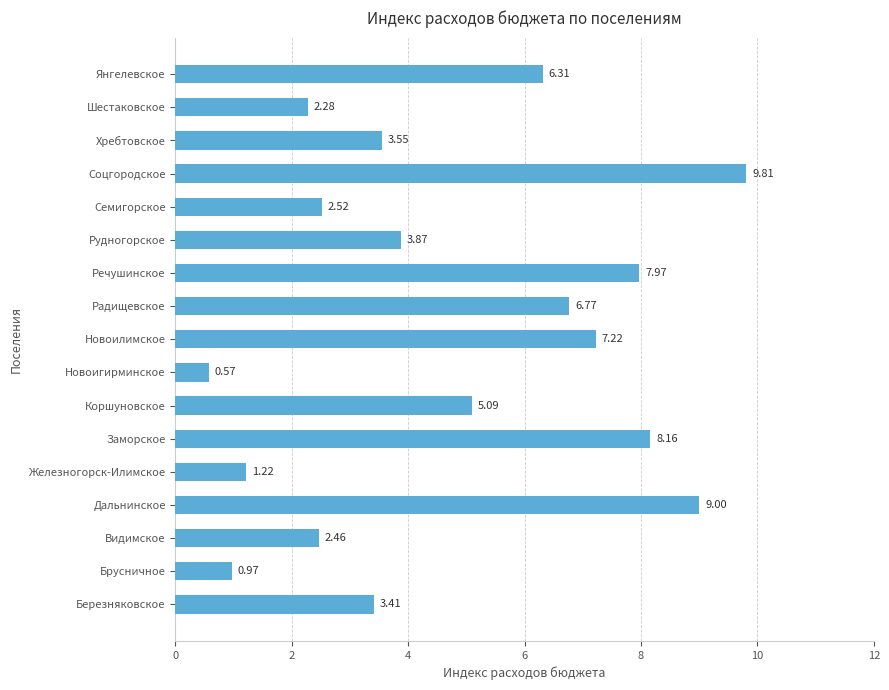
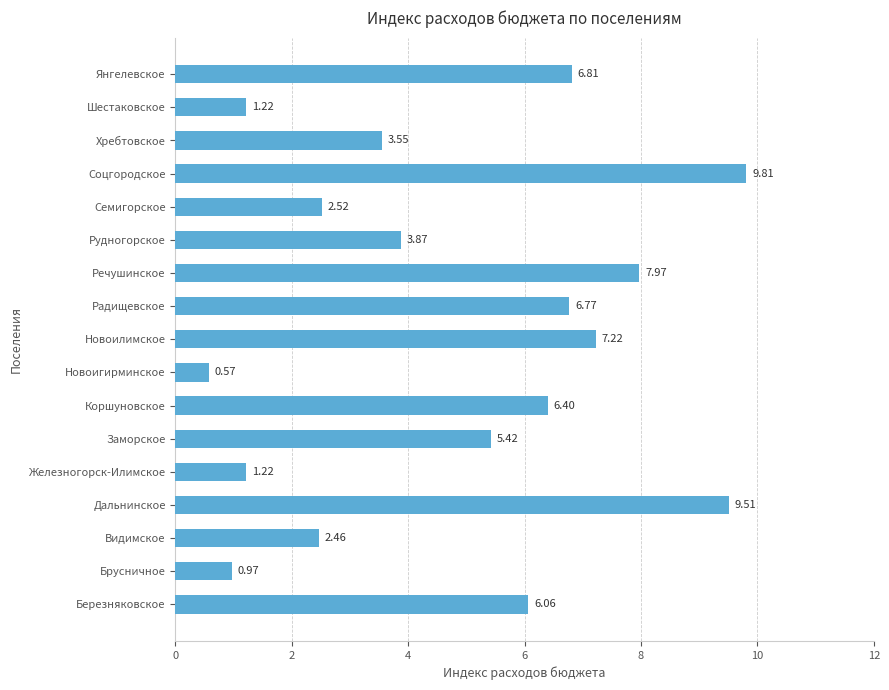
Янгелевское: 6.31 -> 6.81
Шестаковское: 2.28 -> 1.22
Коршуновское: 5.09 -> 6.40
Заморское: 8.16 -> 5.42
Дальнинское: 9.00 -> 9.51
Березняковское: 3.41 -> 6.06
